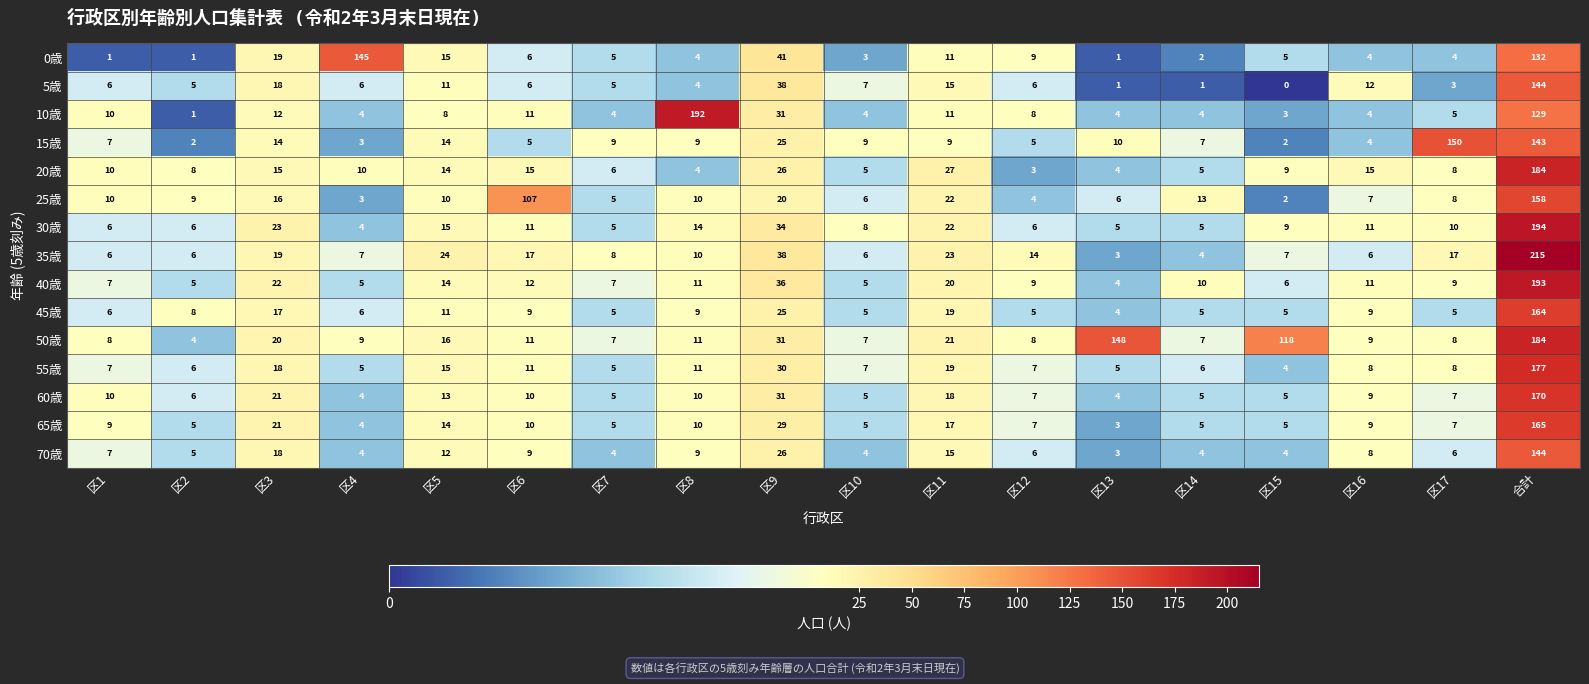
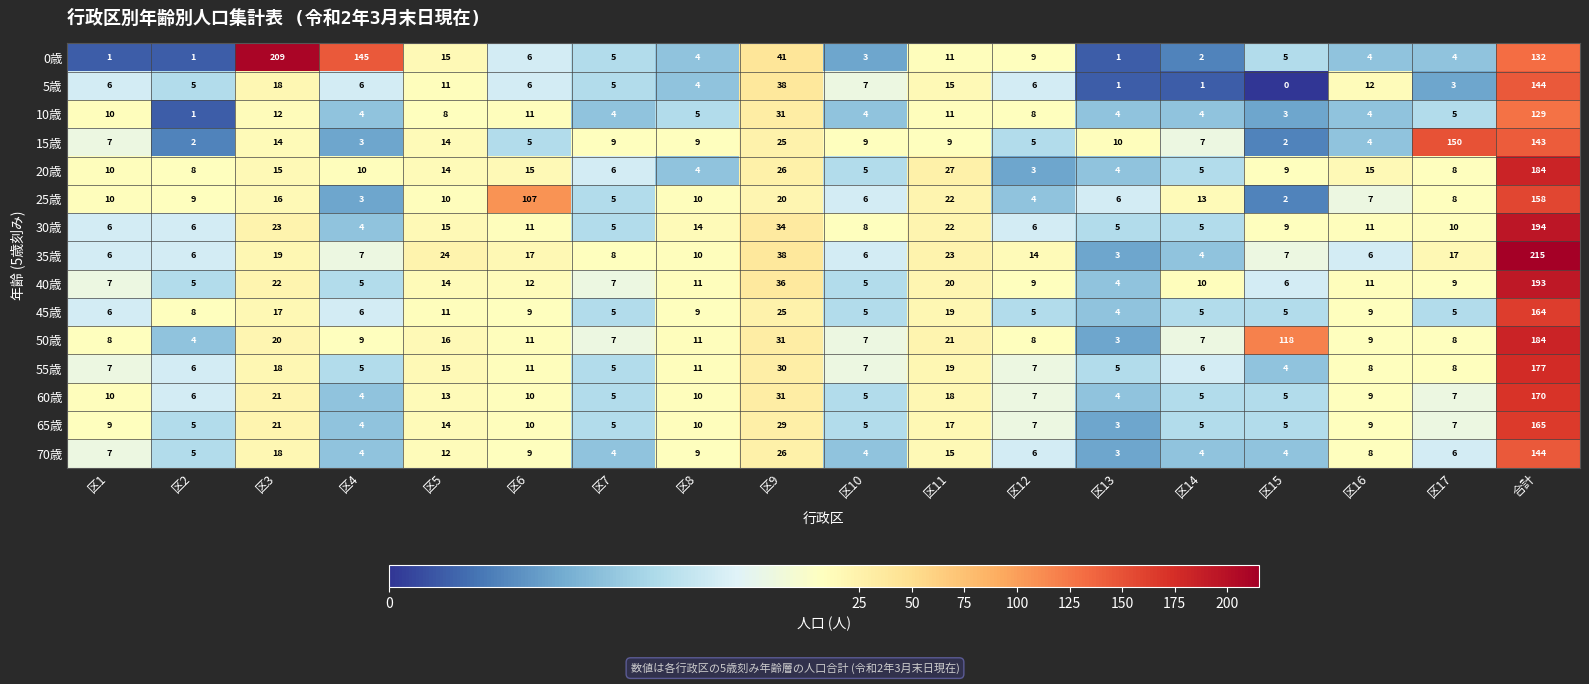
0歳, 区3: 19 -> 209
10歳, 区8: 192 -> 5
50歳, 区13: 148 -> 3
